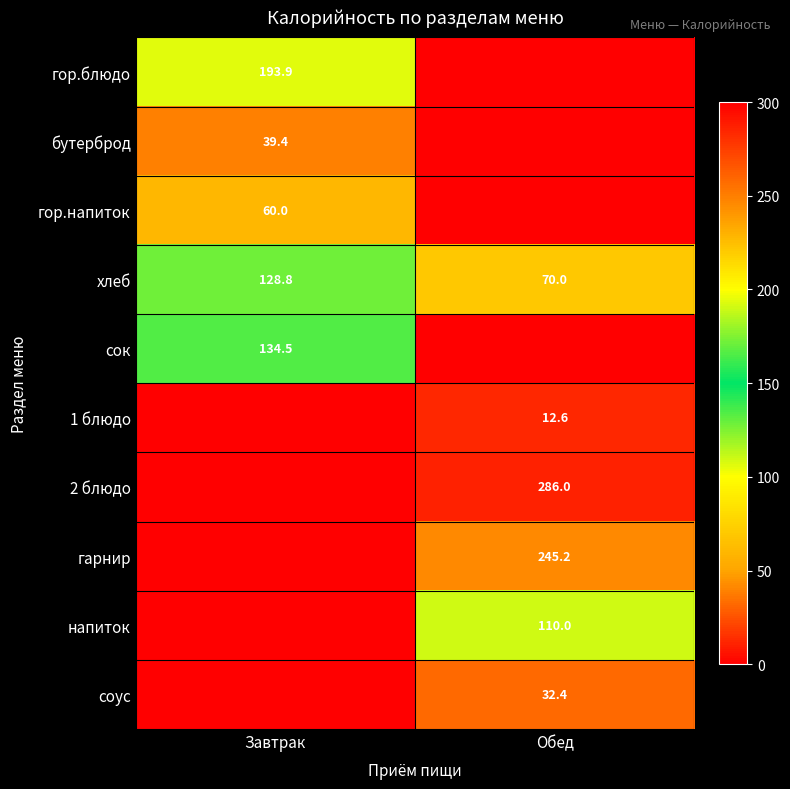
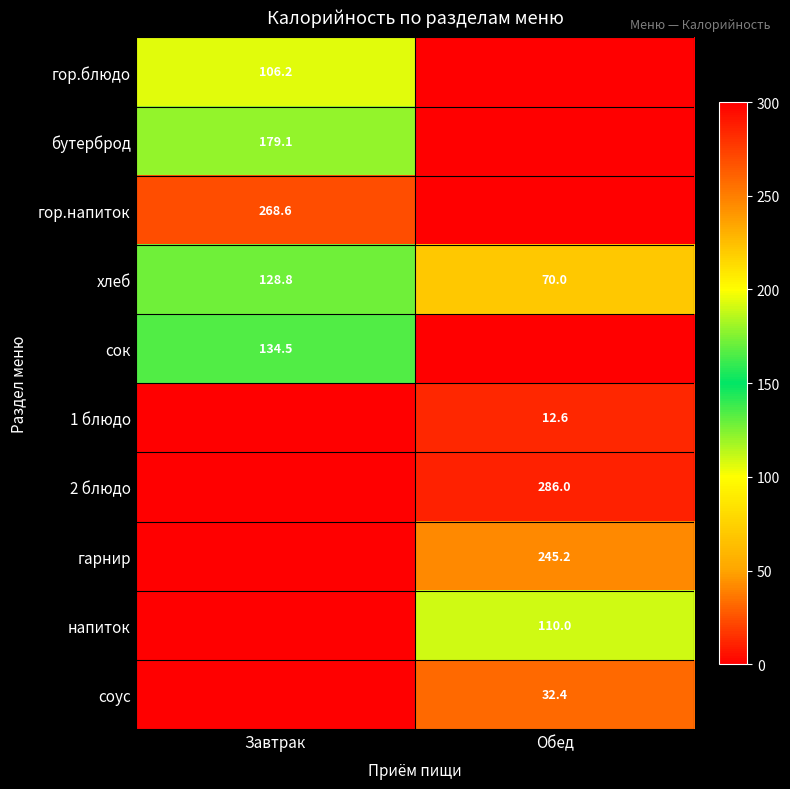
гор.блюдо, Завтрак: 193.9 -> 106.2
бутерброд, Завтрак: 39.4 -> 179.1
гор.напиток, Завтрак: 60.0 -> 268.6
